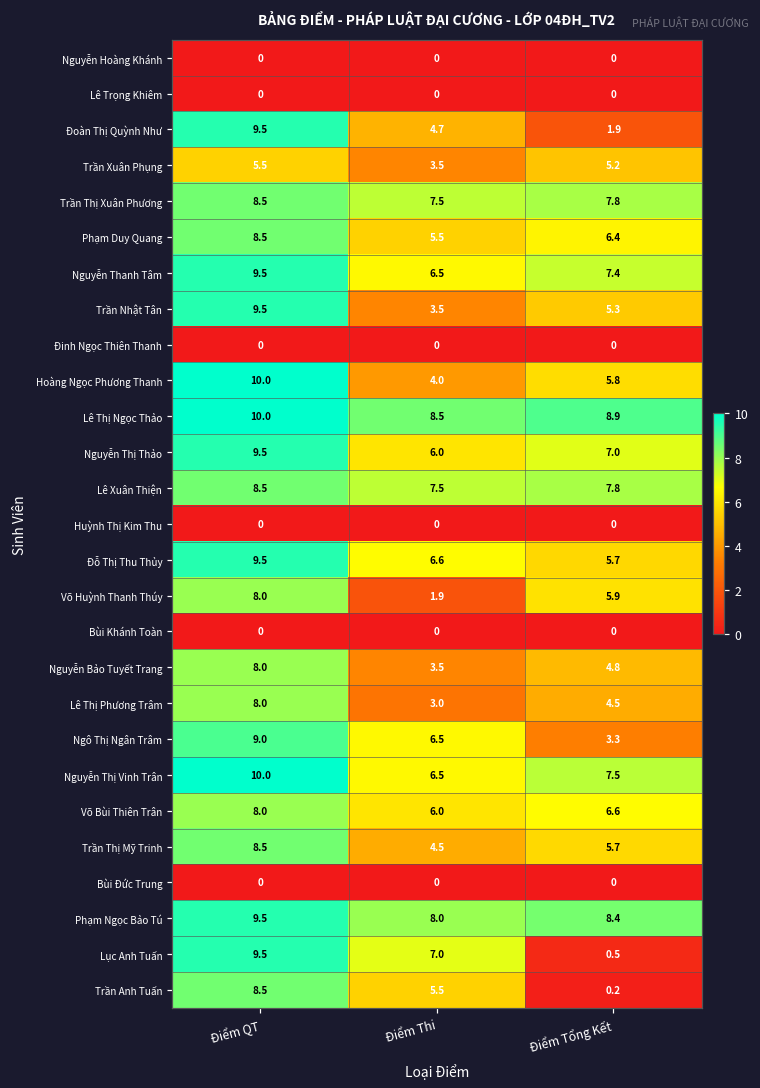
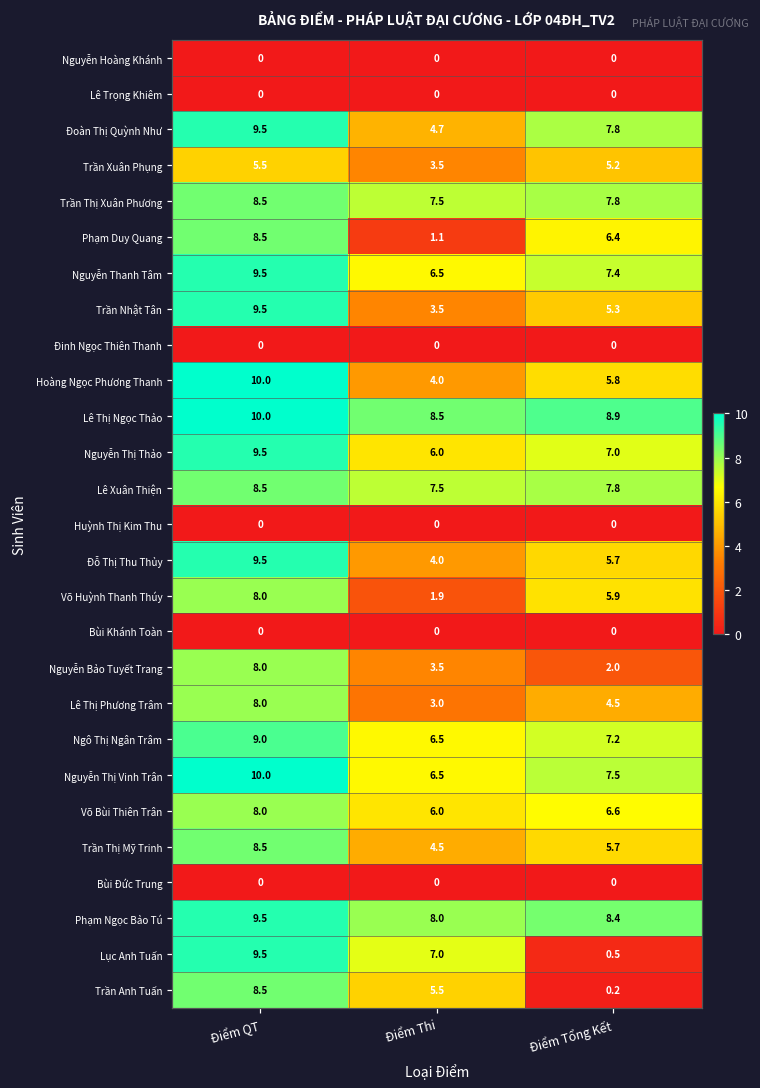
Đoàn Thị Quỳnh Như, Điểm Tổng Kết: 1.9 -> 7.8
Phạm Duy Quang, Điểm Thi: 5.5 -> 1.1
Đỗ Thị Thu Thủy, Điểm Thi: 6.6 -> 4.0
Nguyễn Bảo Tuyết Trang, Điểm Tổng Kết: 4.8 -> 2.0
Ngô Thị Ngân Trâm, Điểm Tổng Kết: 3.3 -> 7.2
